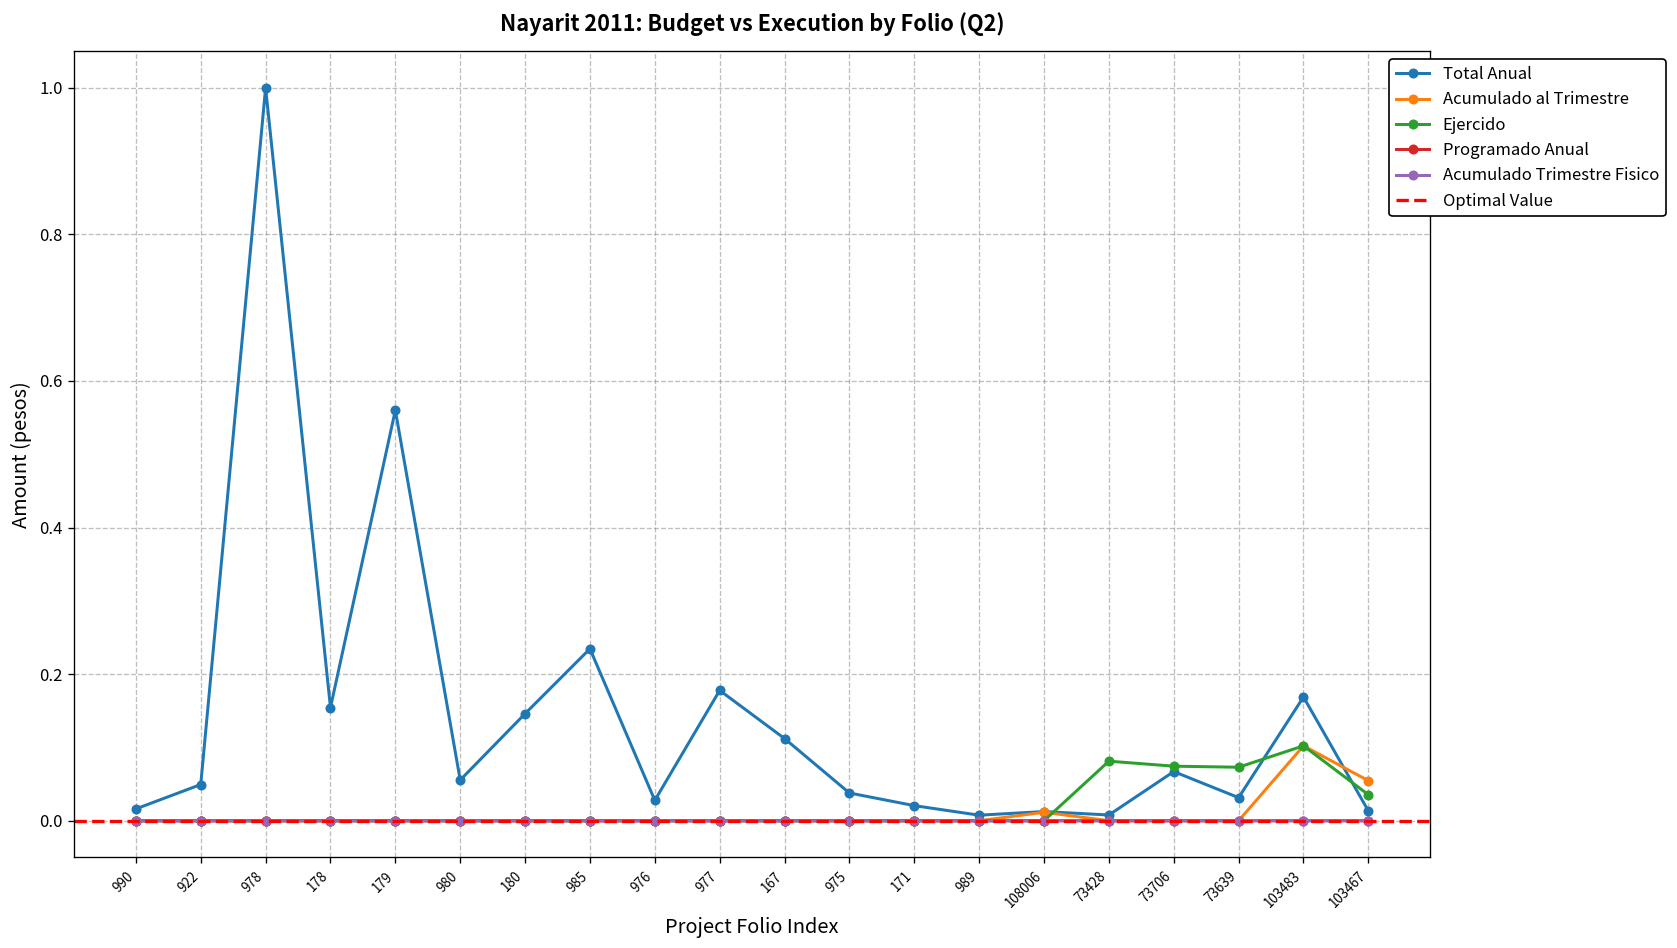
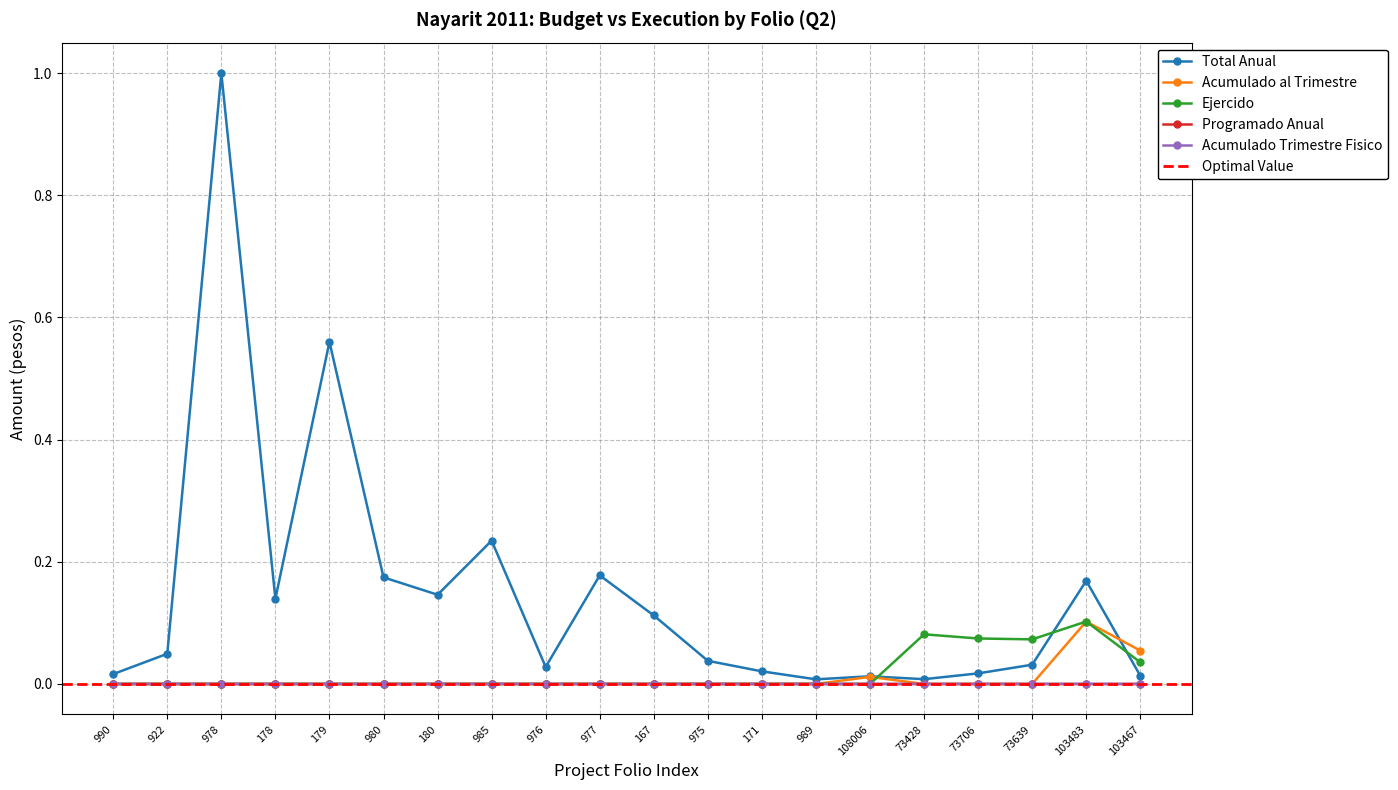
Total Anual, 178: 0.15 -> 0.14
Total Anual, 980: 0.06 -> 0.17
Total Anual, 73706: 0.07 -> 0.02
